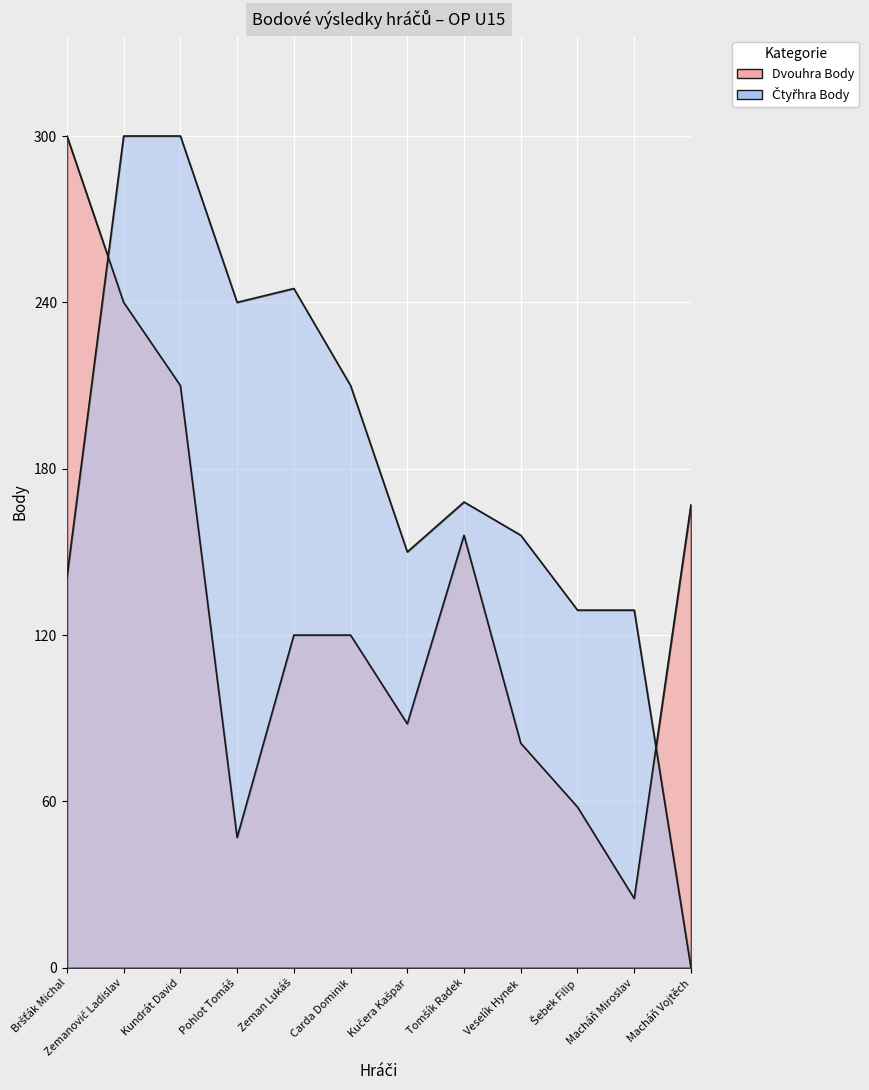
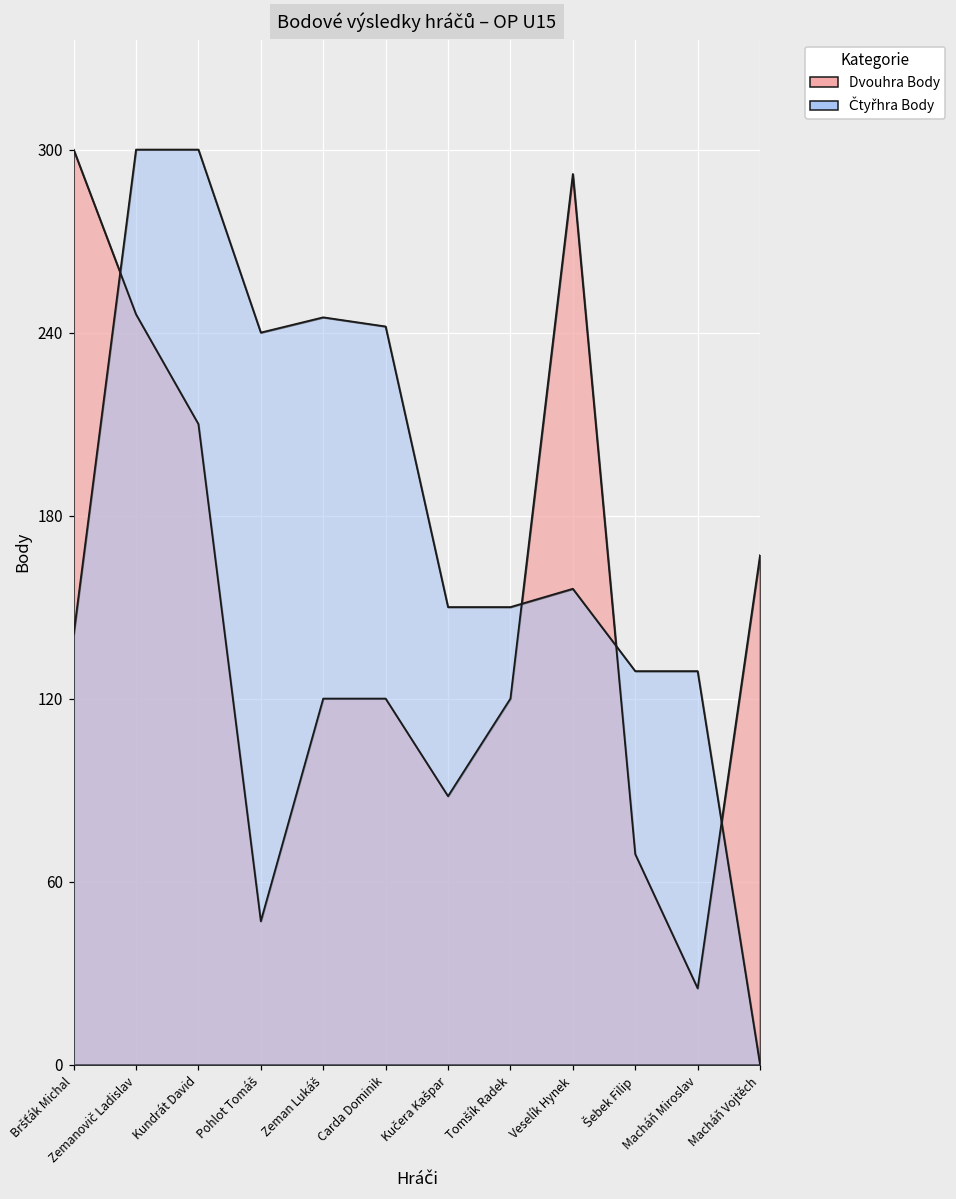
Dvouhra Body, Zemanovič Ladislav: 240 -> 246
Čtyřhra Body, Carda Dominik: 210 -> 242
Dvouhra Body, Tomšík Radek: 156 -> 120
Čtyřhra Body, Tomšík Radek: 168 -> 150
Dvouhra Body, Veselík Hynek: 81 -> 292
Dvouhra Body, Šebek Filip: 58 -> 69
